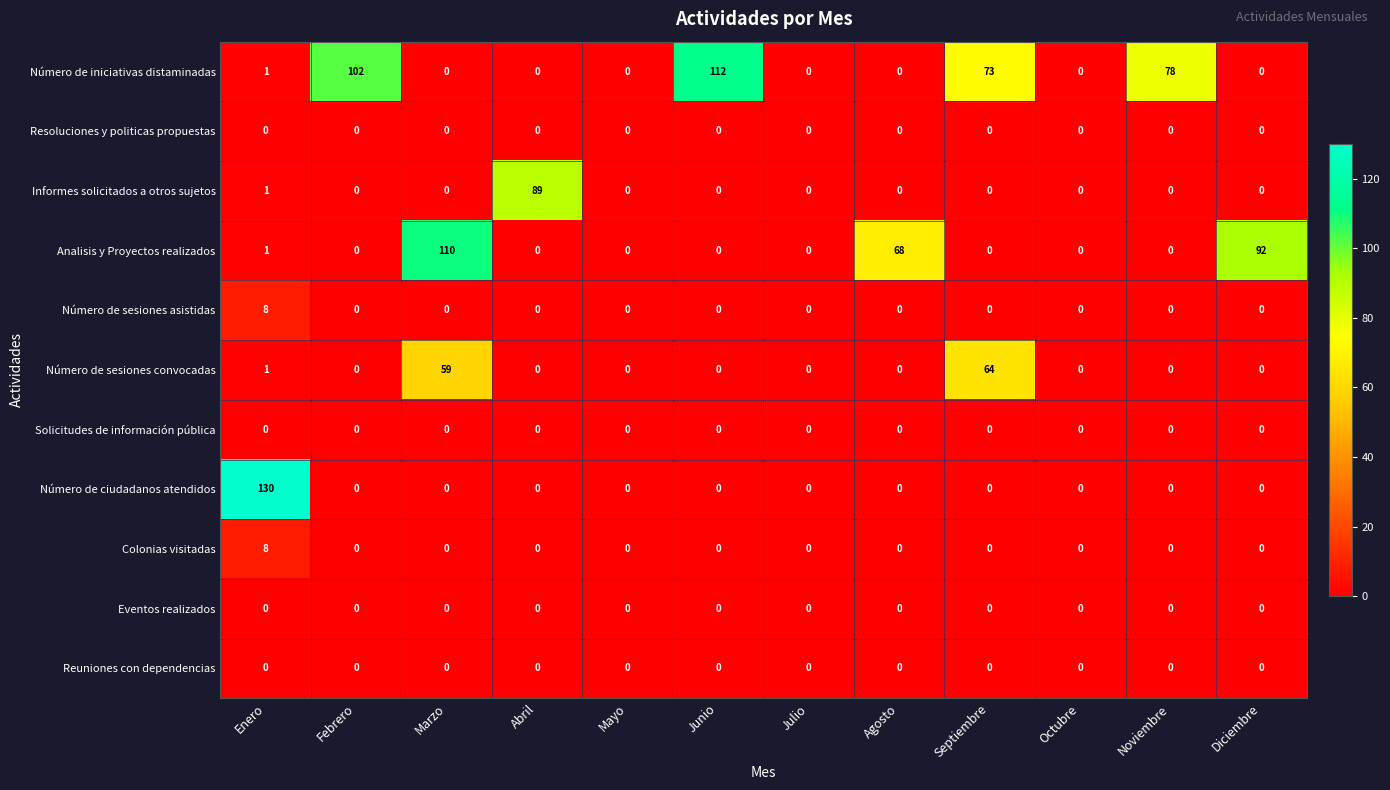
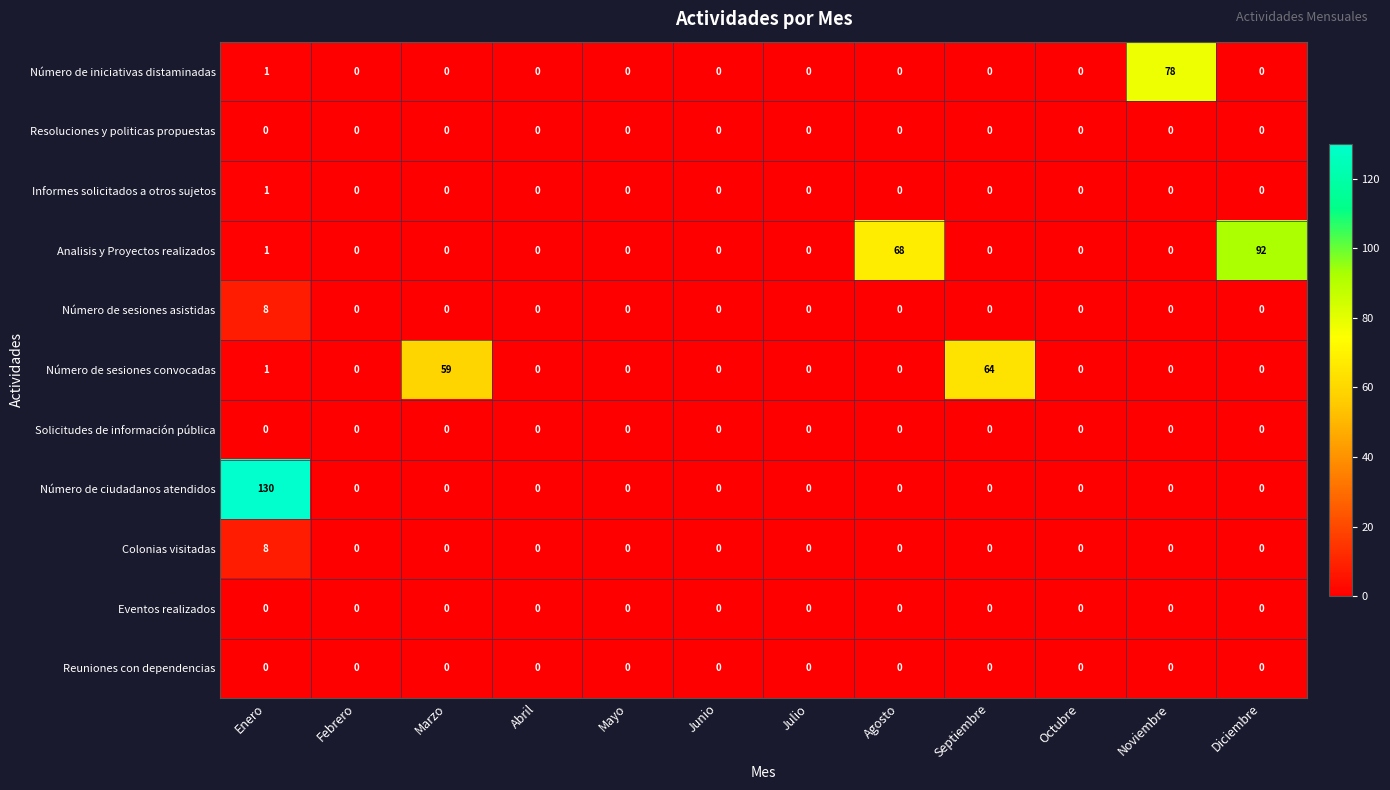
Número de iniciativas distaminadas, Febrero: 102 -> 0
Número de iniciativas distaminadas, Junio: 112 -> 0
Número de iniciativas distaminadas, Septiembre: 73 -> 0
Informes solicitados a otros sujetos, Abril: 89 -> 0
Analisis y Proyectos realizados, Marzo: 110 -> 0
